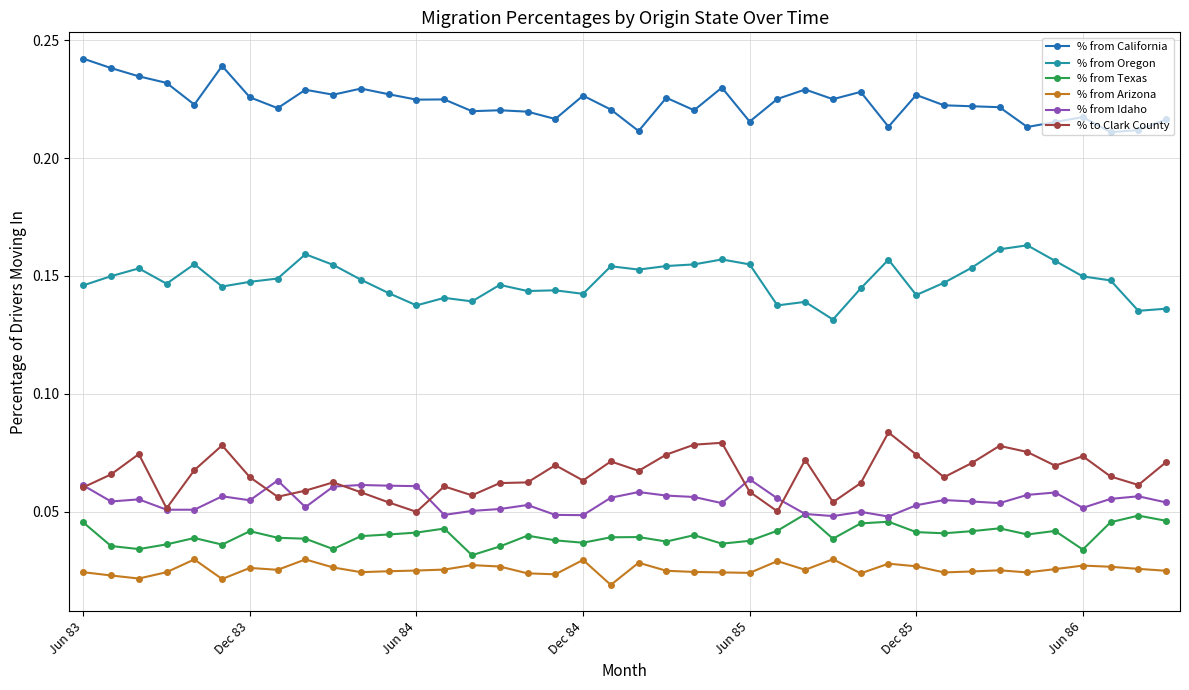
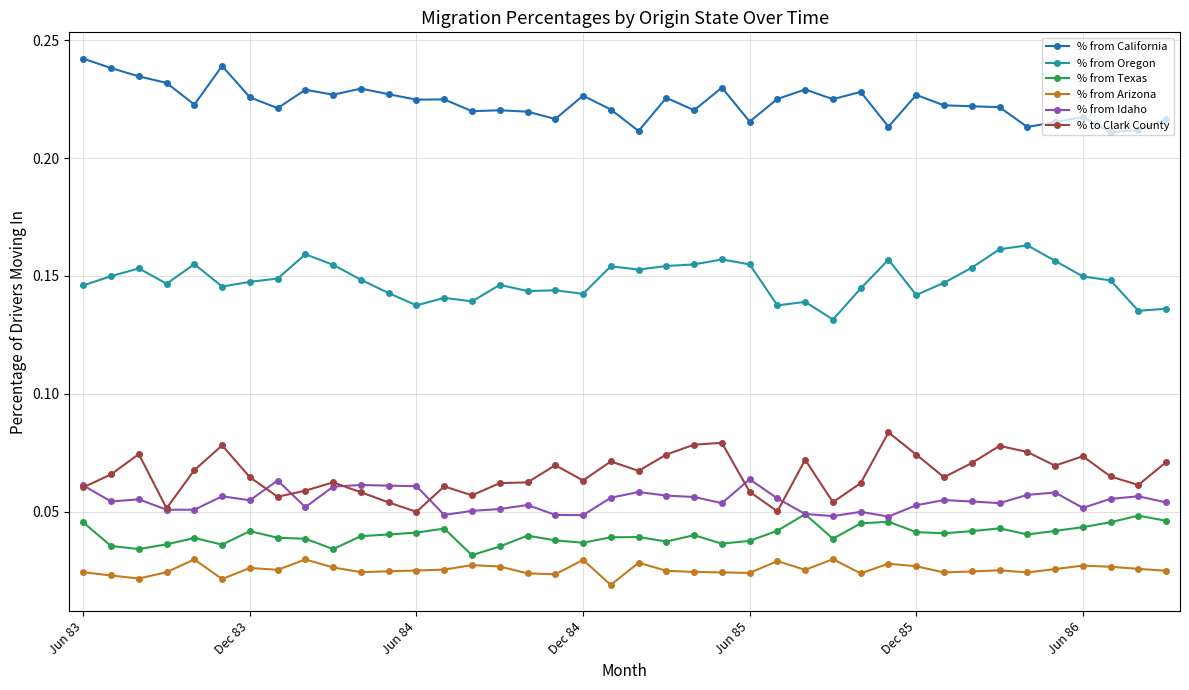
% from Texas, Jun 86: 0.034 -> 0.043
